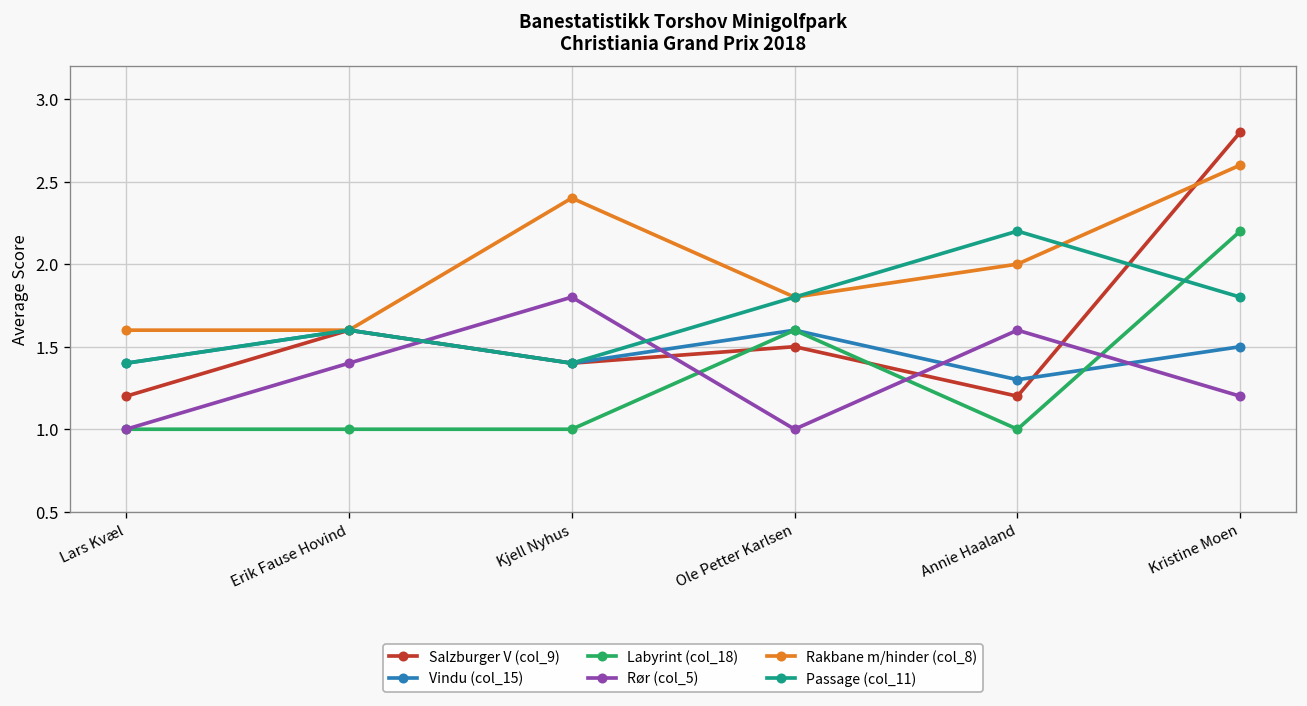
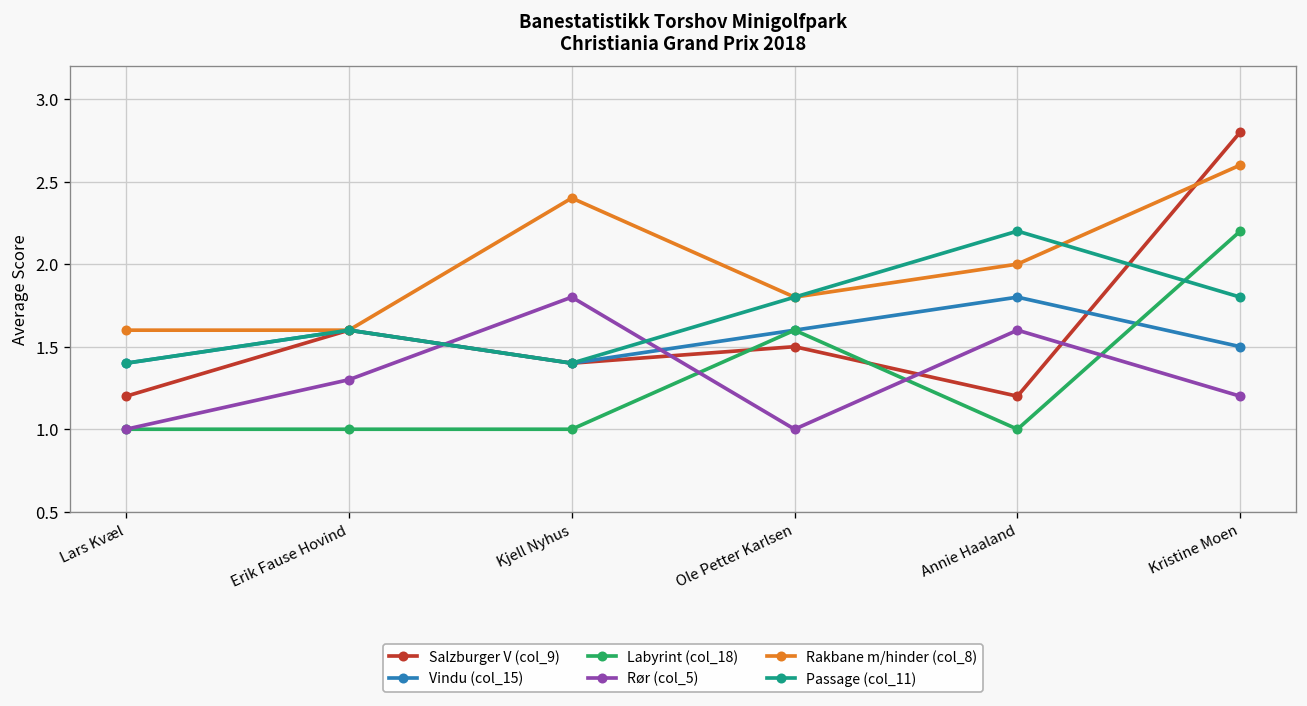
Rør (col_5), Erik Fause Hovind: 1.4 -> 1.3
Vindu (col_15), Annie Haaland: 1.3 -> 1.8
